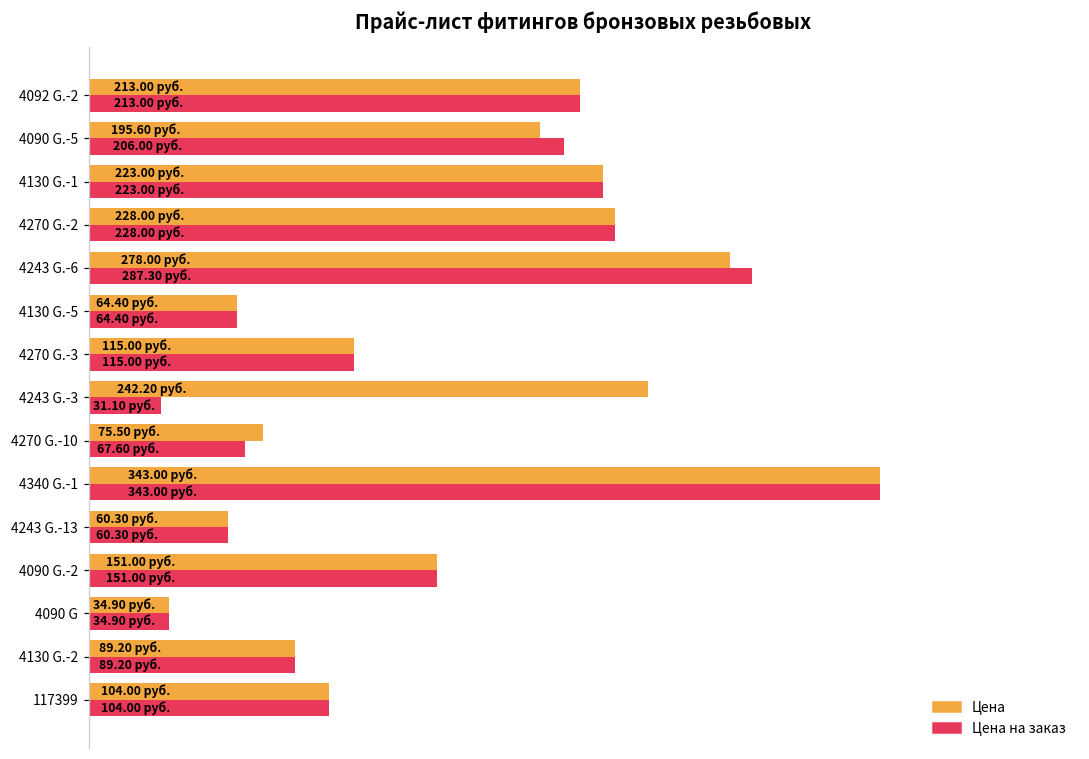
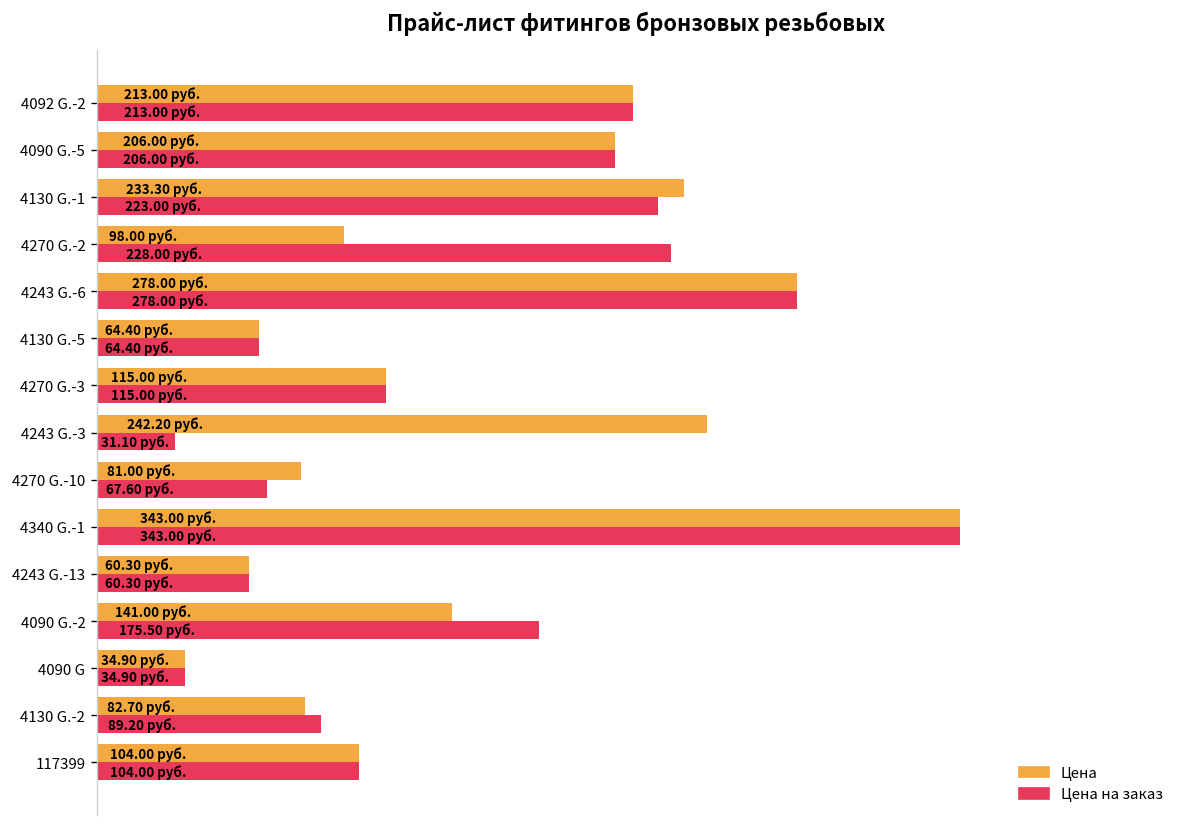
Цена, 4090 G.-5: 195.60 -> 206.00
Цена, 4130 G.-1: 223.00 -> 233.30
Цена, 4270 G.-2: 228.00 -> 98.00
Цена на заказ, 4243 G.-6: 287.30 -> 278.00
Цена, 4270 G.-10: 75.50 -> 81.00
Цена, 4090 G.-2: 151.00 -> 141.00
Цена на заказ, 4090 G.-2: 151.00 -> 175.50
Цена, 4130 G.-2: 89.20 -> 82.70
